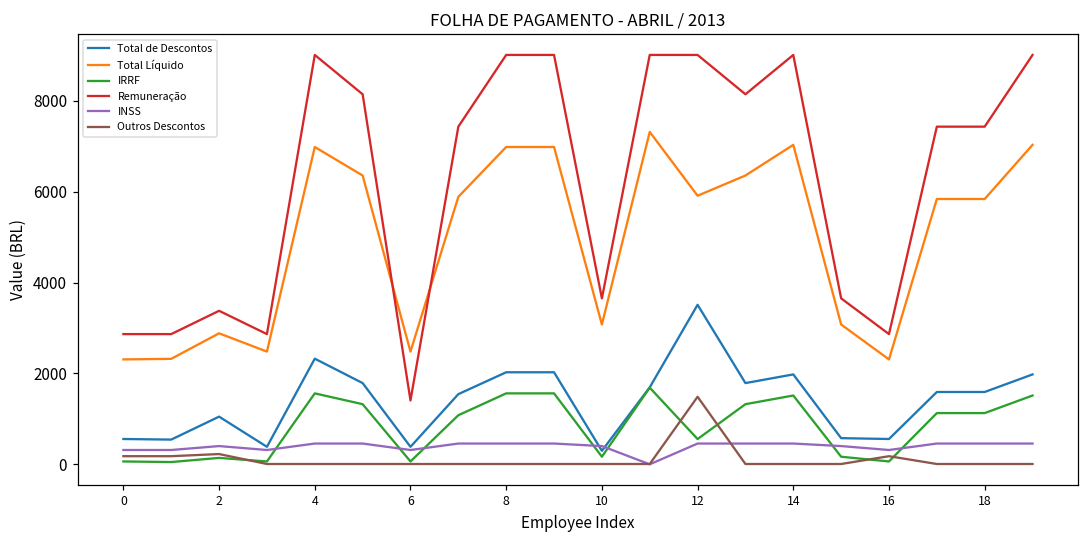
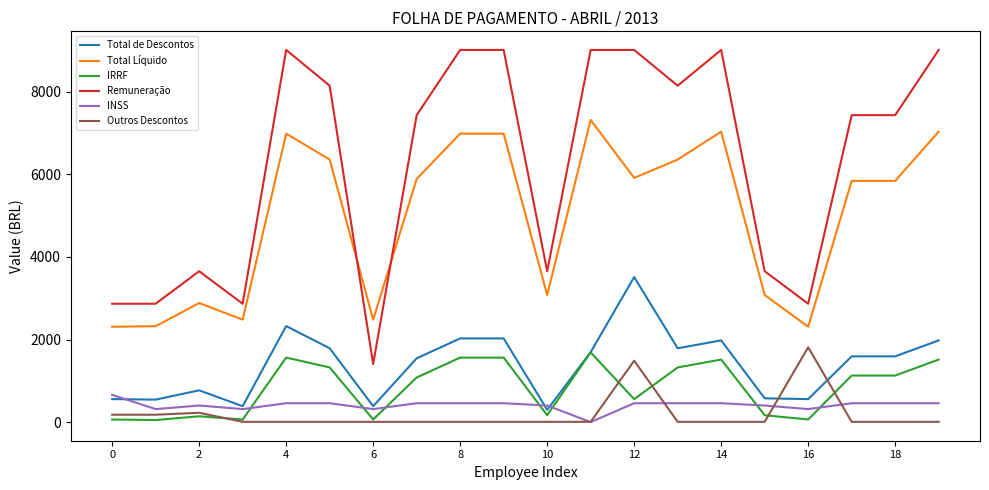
INSS, 0: 300 -> 700
Total de Descontos, 2: 1000 -> 800
Remuneração, 2: 3400 -> 3700
Outros Descontos, 16: 200 -> 1800
